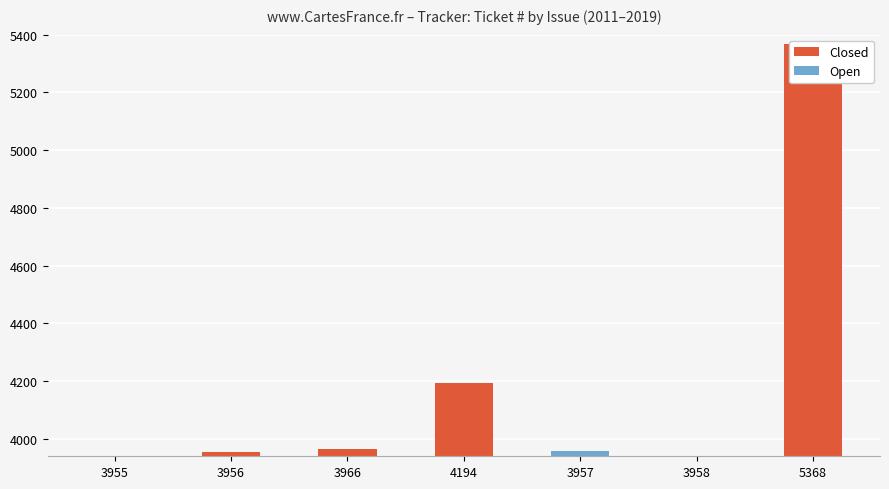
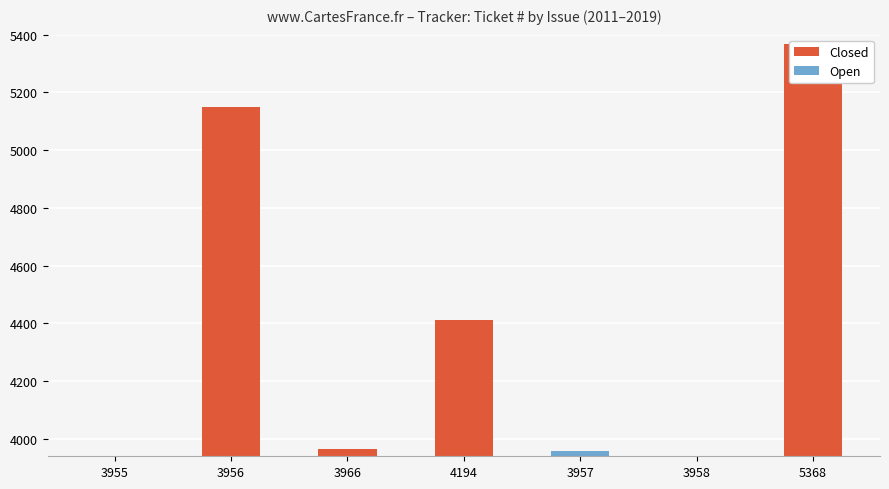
Closed, 3956: 3960 -> 5150
Closed, 4194: 4190 -> 4410
